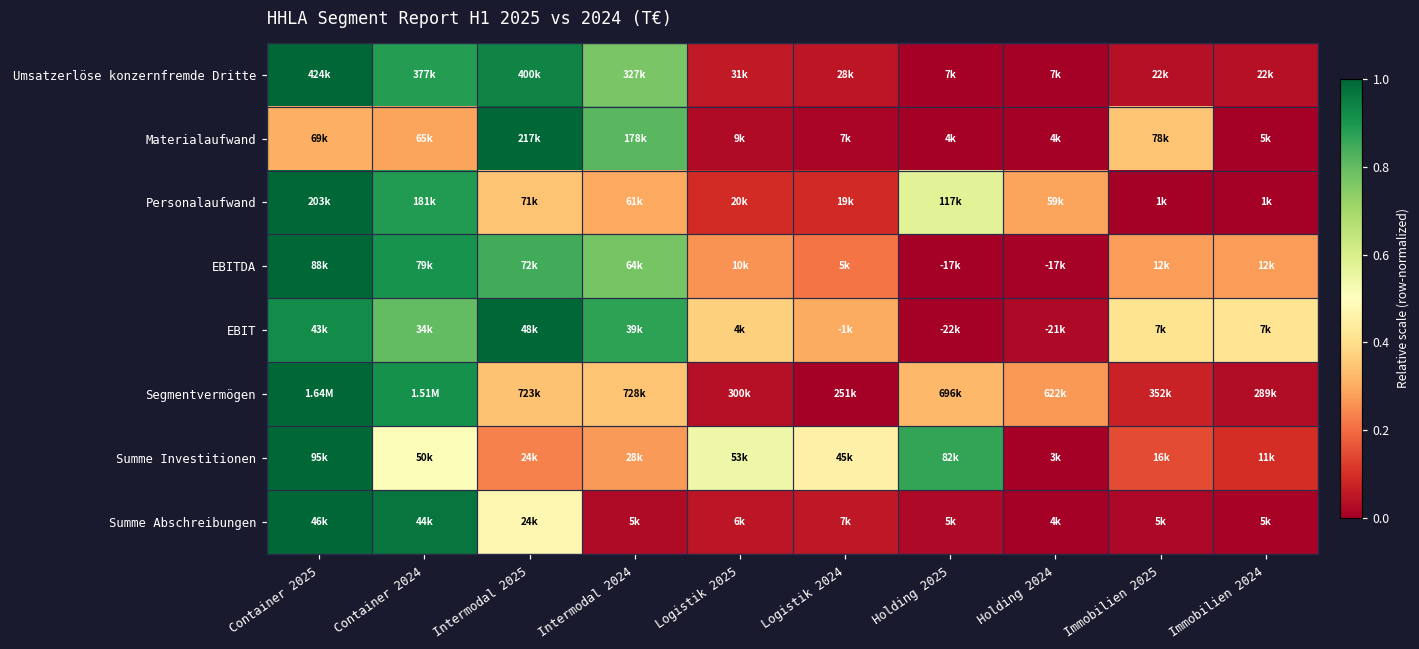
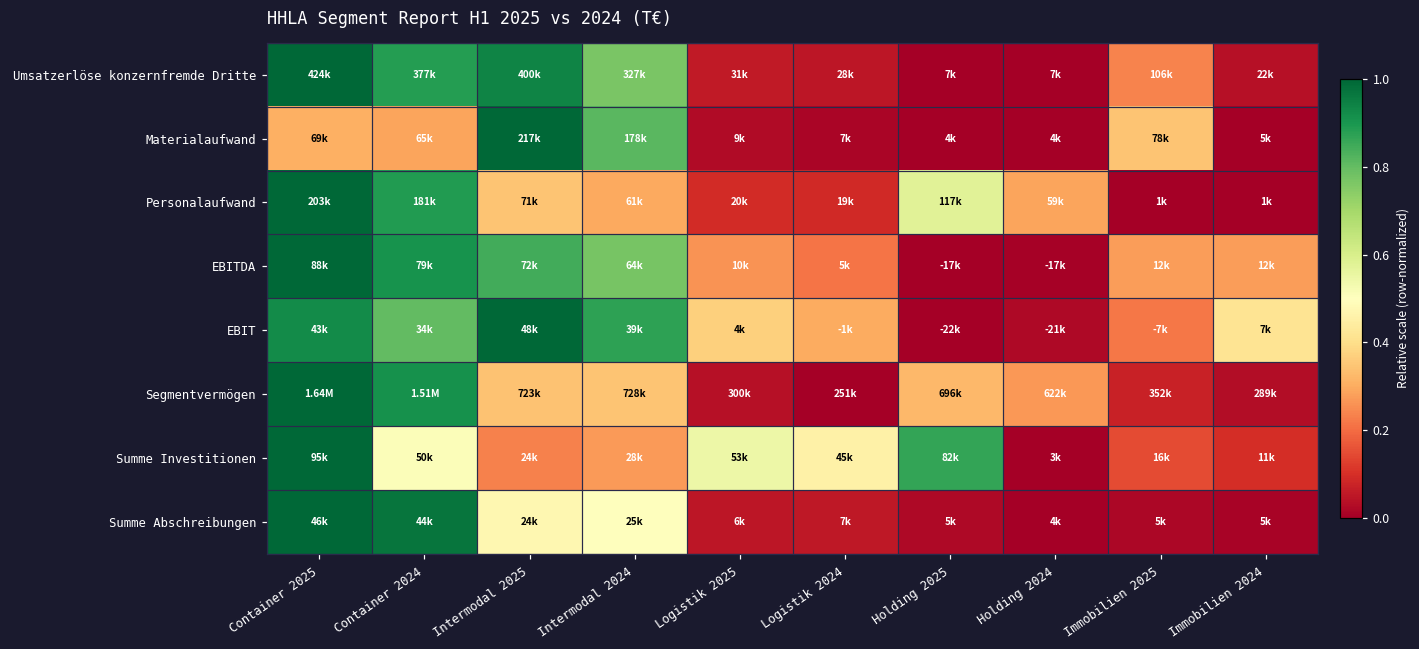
Umsatzerlöse konzernfremde Dritte, Immobilien 2025: 22k -> 106k
EBIT, Immobilien 2025: 7k -> -7k
Summe Abschreibungen, Intermodal 2024: 5k -> 25k
